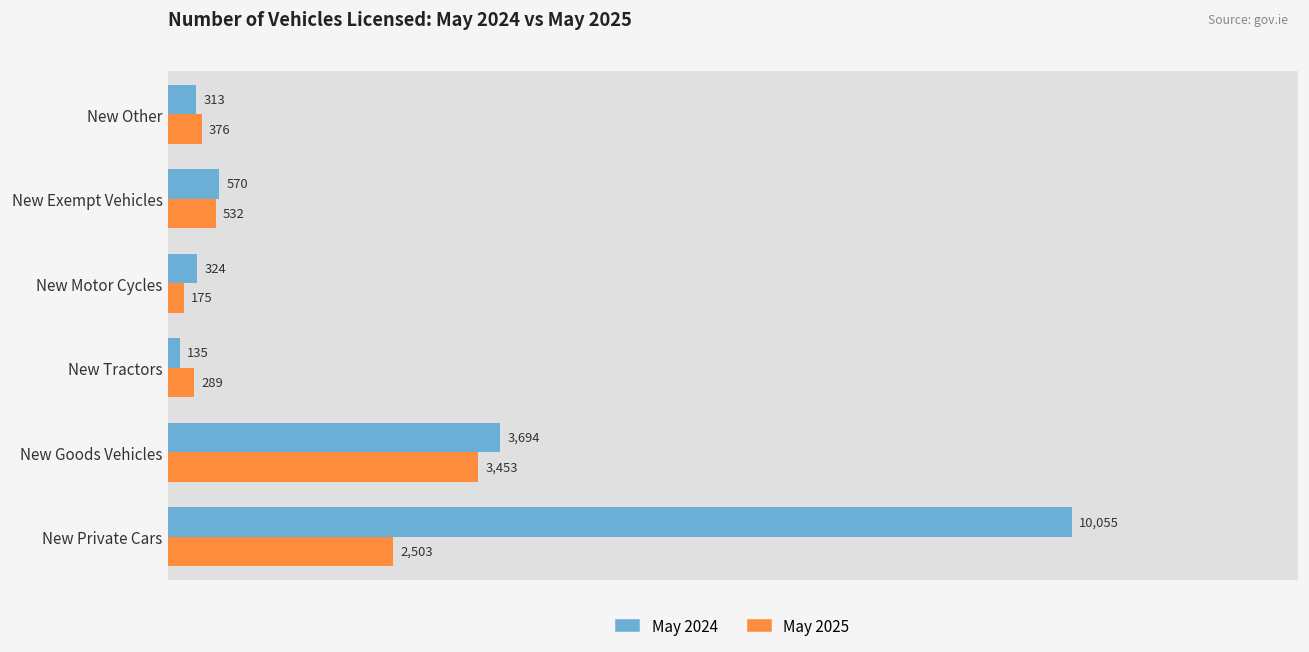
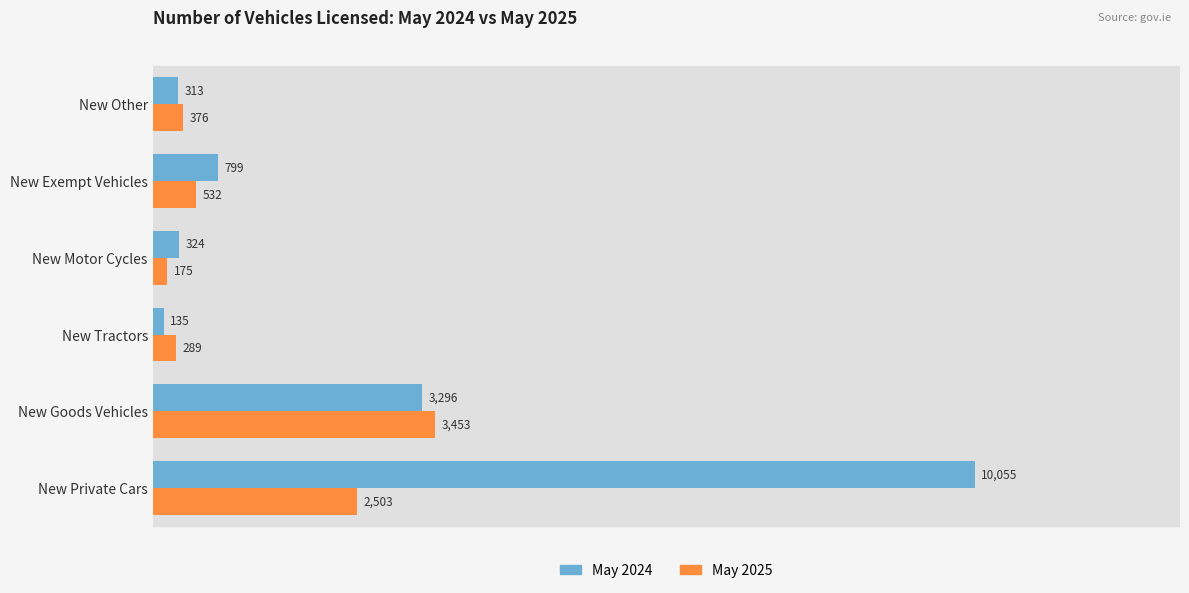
May 2024, New Exempt Vehicles: 570 -> 799
May 2024, New Goods Vehicles: 3,694 -> 3,296
